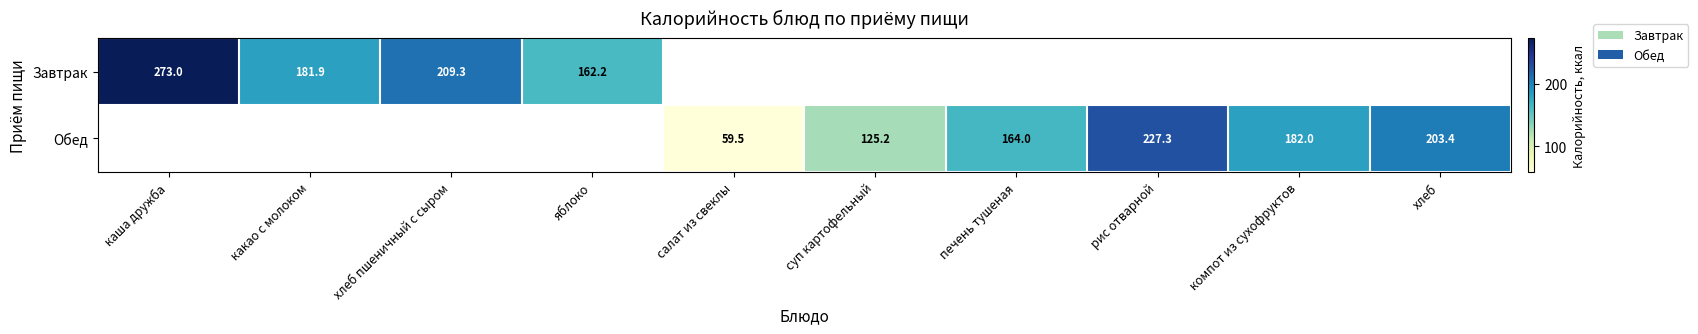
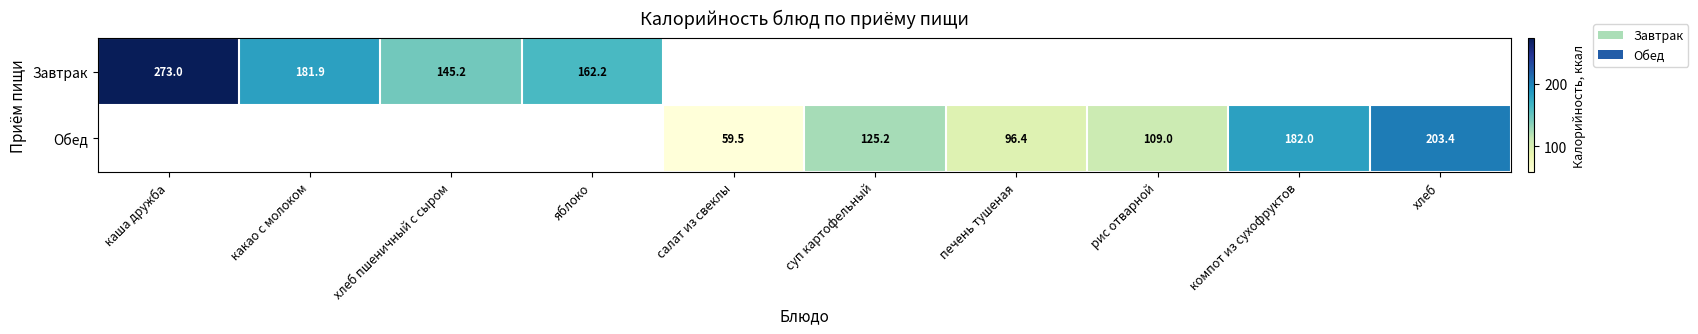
Завтрак, хлеб пшеничный с сыром: 209.3 -> 145.2
Обед, печень тушеная: 164.0 -> 96.4
Обед, рис отварной: 227.3 -> 109.0
